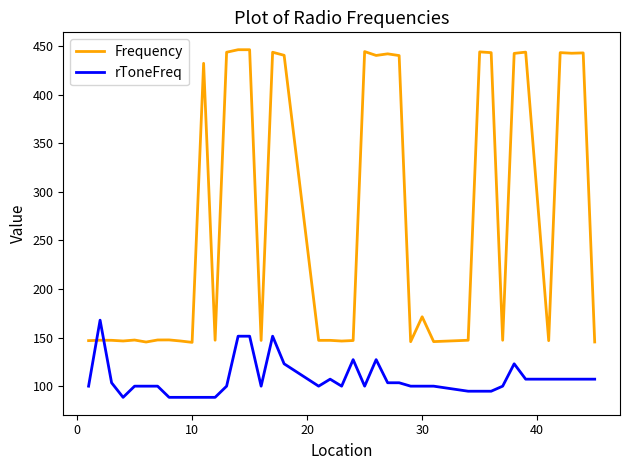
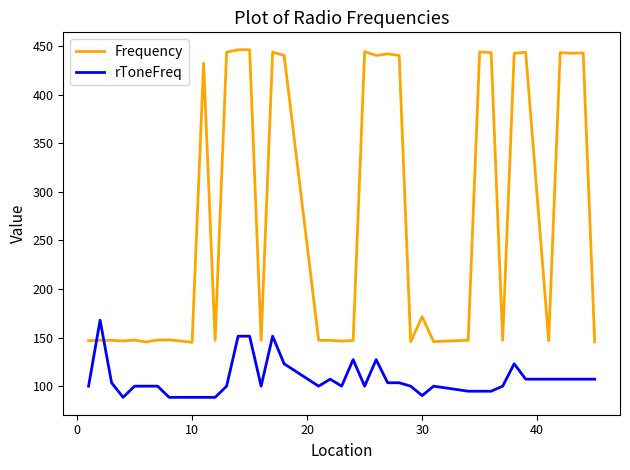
rToneFreq, 30: 100 -> 90
